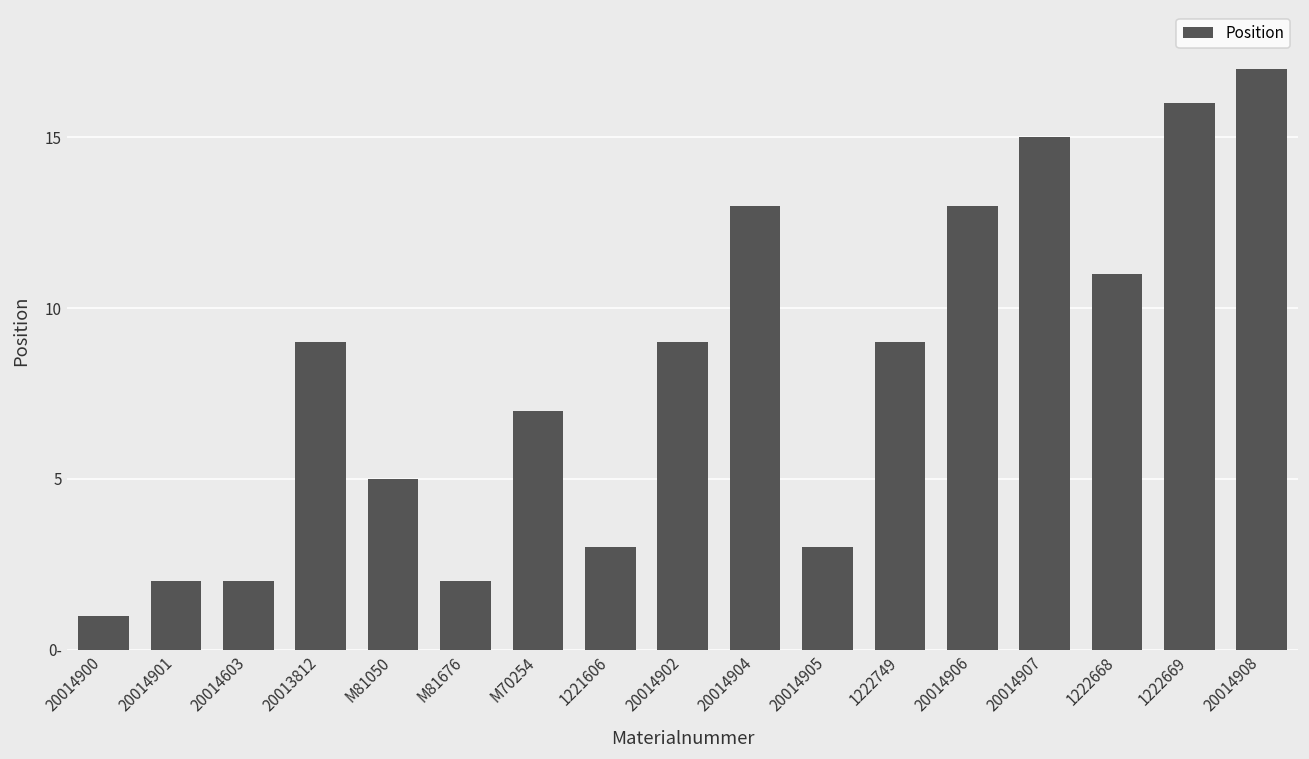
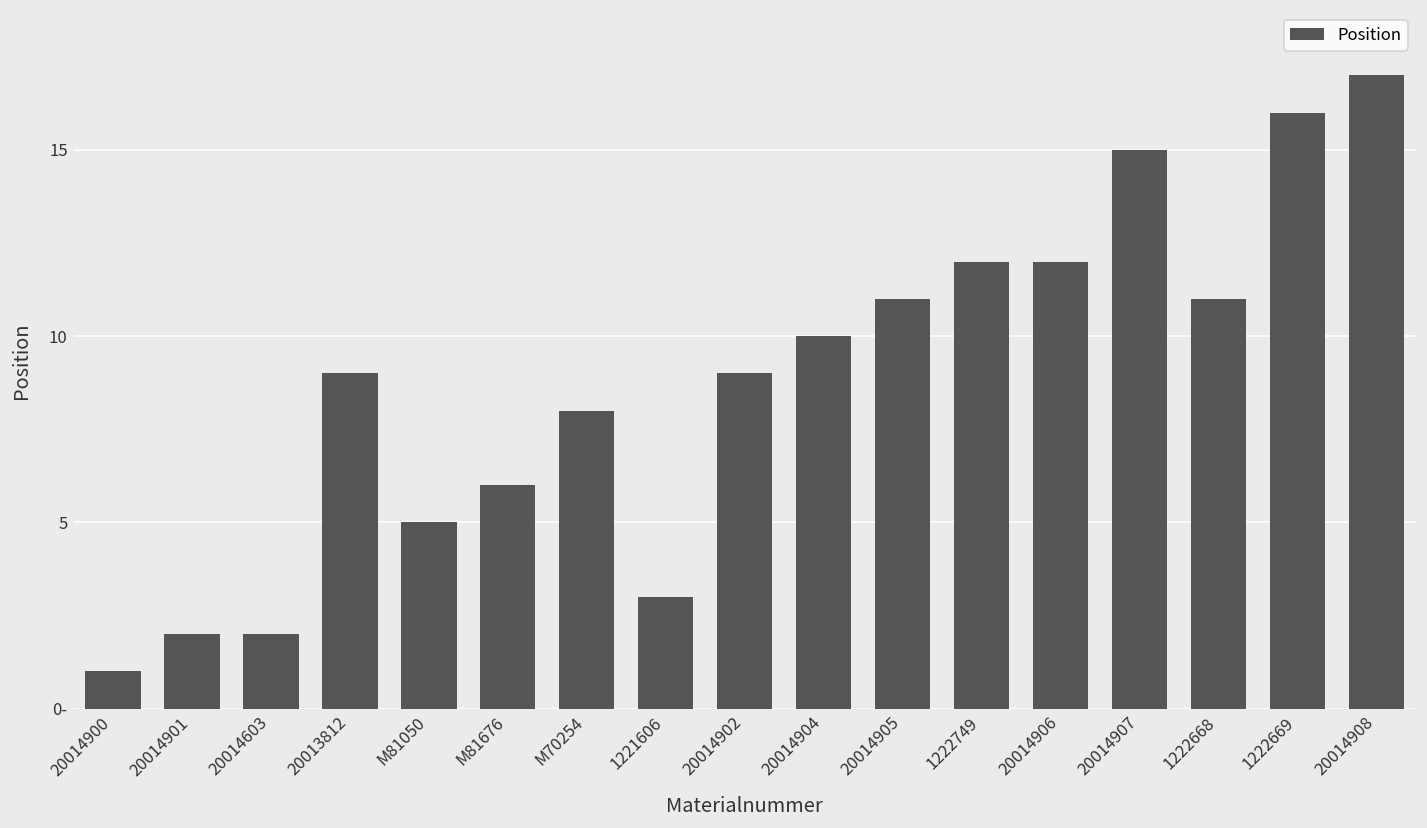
M81676: 2 -> 6
M70254: 7 -> 8
20014904: 13 -> 10
20014905: 3 -> 11
1222749: 9 -> 12
20014906: 13 -> 12
